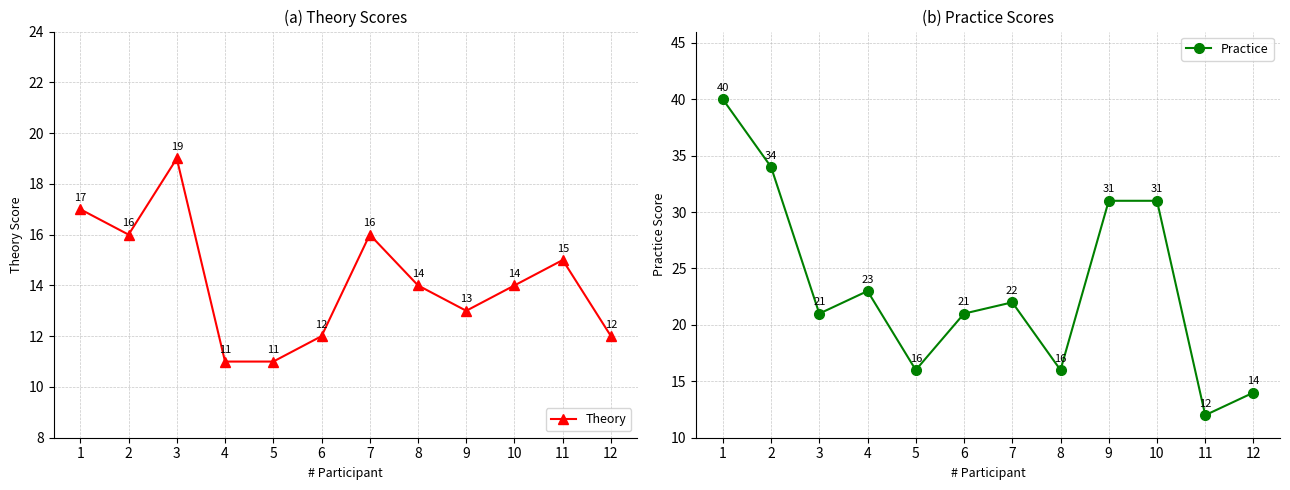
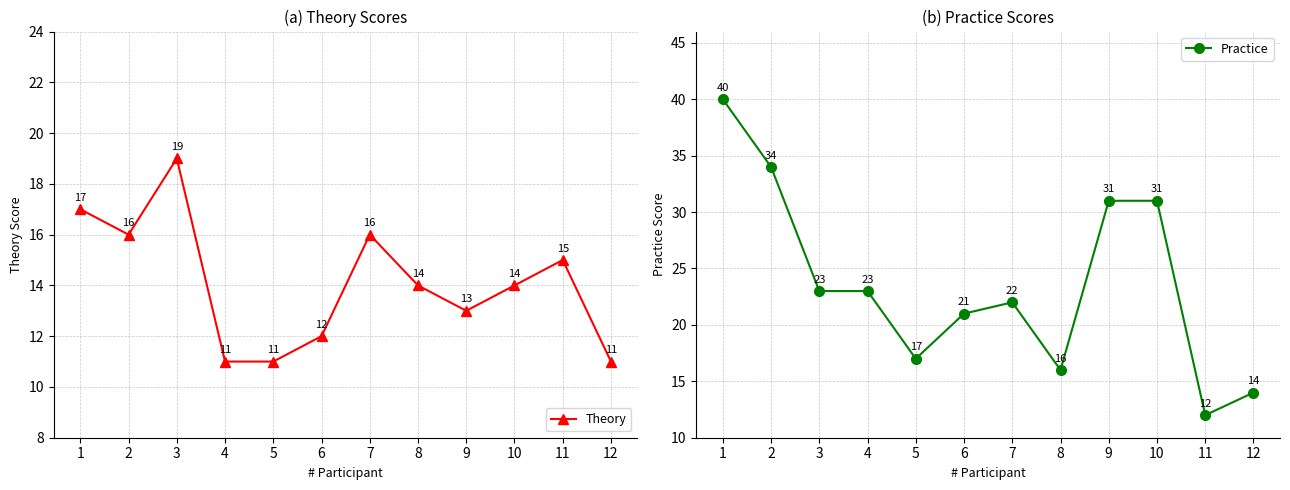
(a) Theory Scores, 12: 12 -> 11
(b) Practice Scores, 3: 21 -> 23
(b) Practice Scores, 5: 16 -> 17
